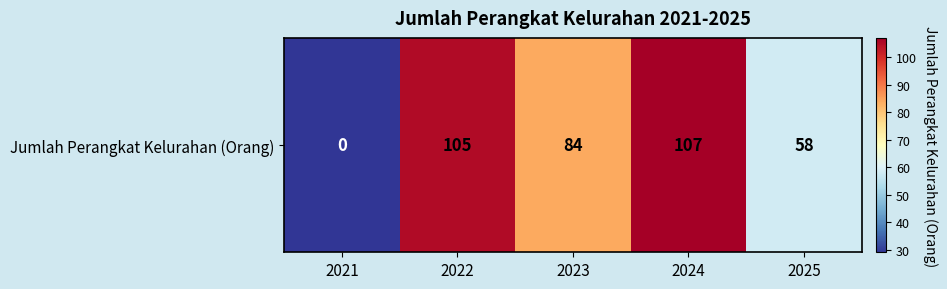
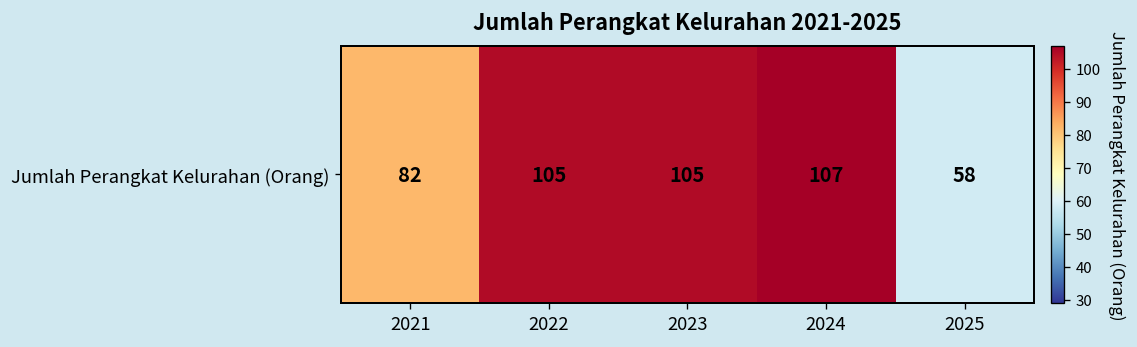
Jumlah Perangkat Kelurahan (Orang), 2021: 0 -> 82
Jumlah Perangkat Kelurahan (Orang), 2023: 84 -> 105
